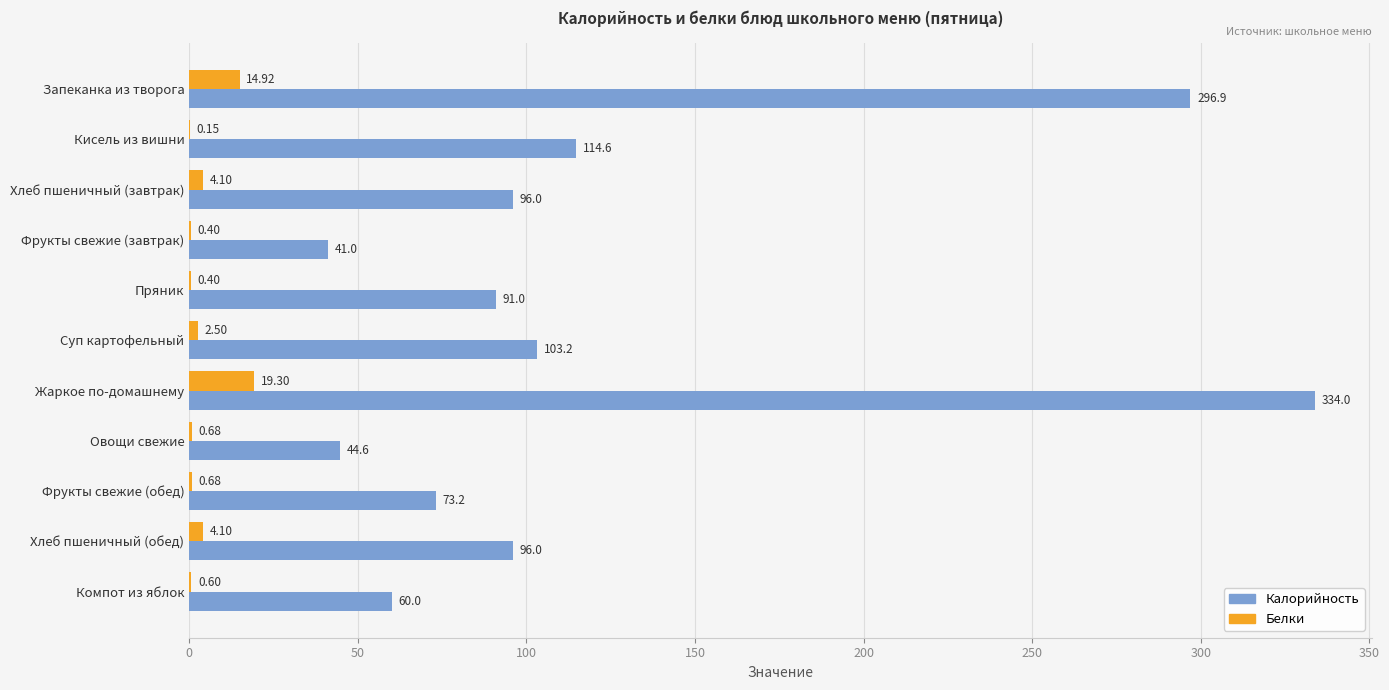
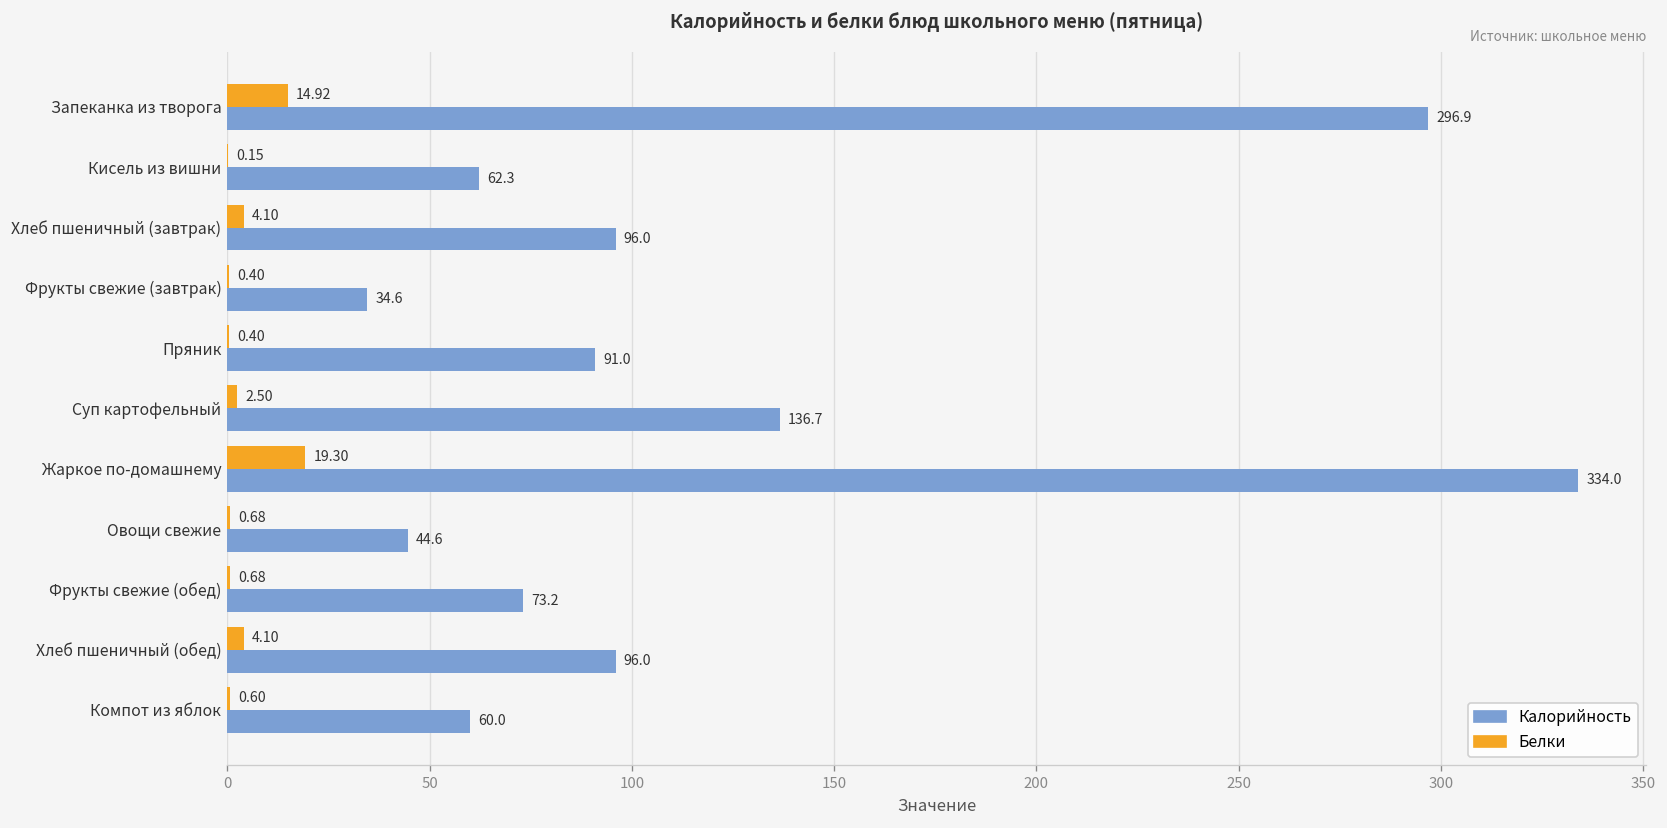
Калорийность, Кисель из вишни: 114.6 -> 62.3
Калорийность, Фрукты свежие (завтрак): 41.0 -> 34.6
Калорийность, Суп картофельный: 103.2 -> 136.7
